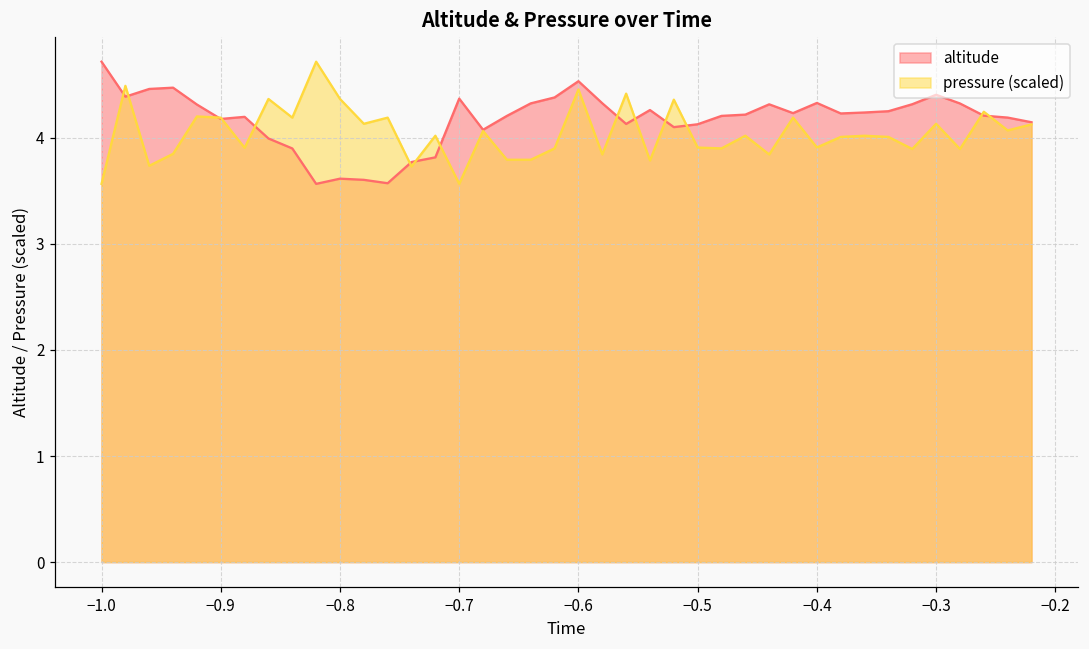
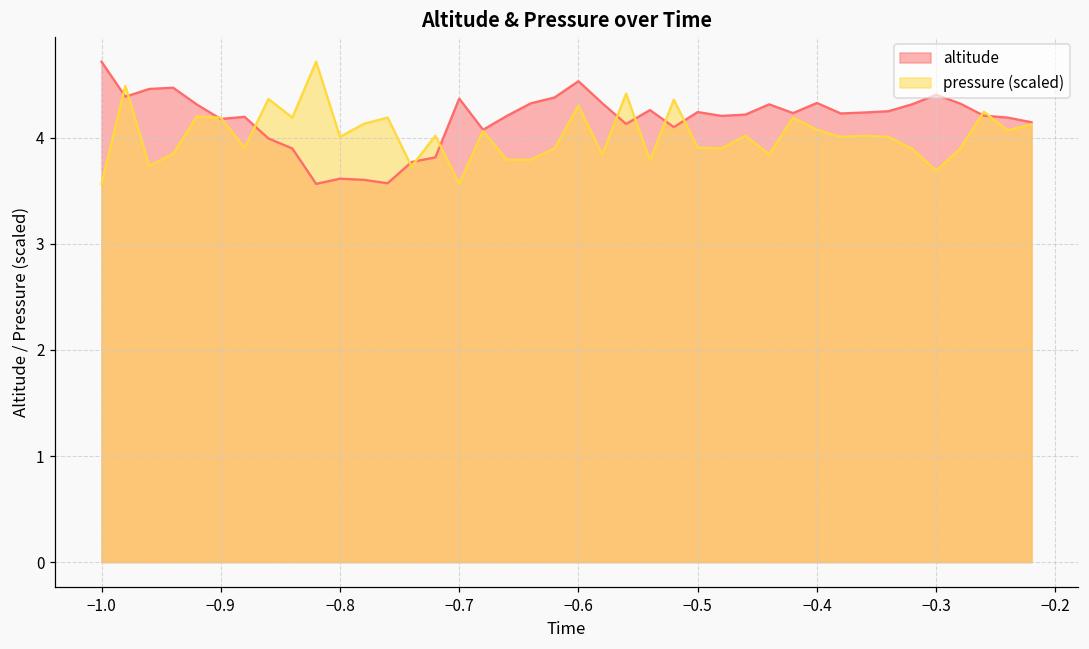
pressure (scaled), −0.8: 4.4 -> 4.0
pressure (scaled), −0.6: 4.5 -> 4.3
altitude, −0.5: 4.1 -> 4.2
pressure (scaled), −0.4: 3.9 -> 4.1
pressure (scaled), −0.3: 4.1 -> 3.7
